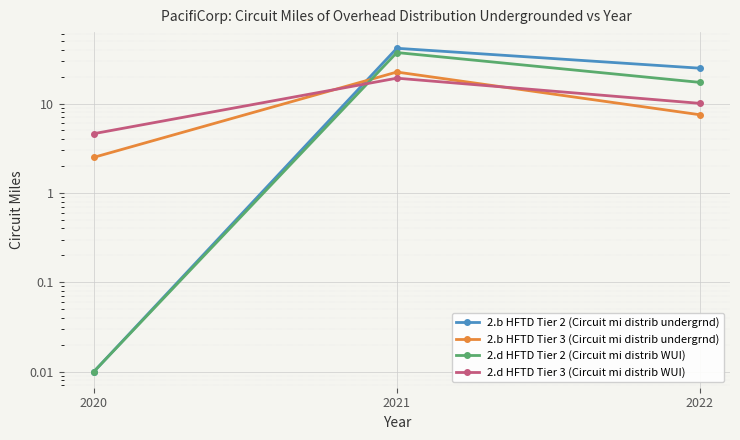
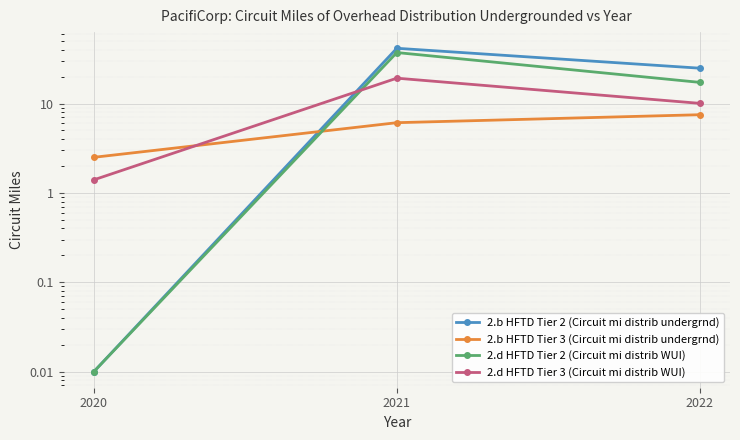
2.d HFTD Tier 3 (Circuit mi distrib WUI), 2020: 5 -> 1.4
2.b HFTD Tier 3 (Circuit mi distrib undergrnd), 2021: 23 -> 6
